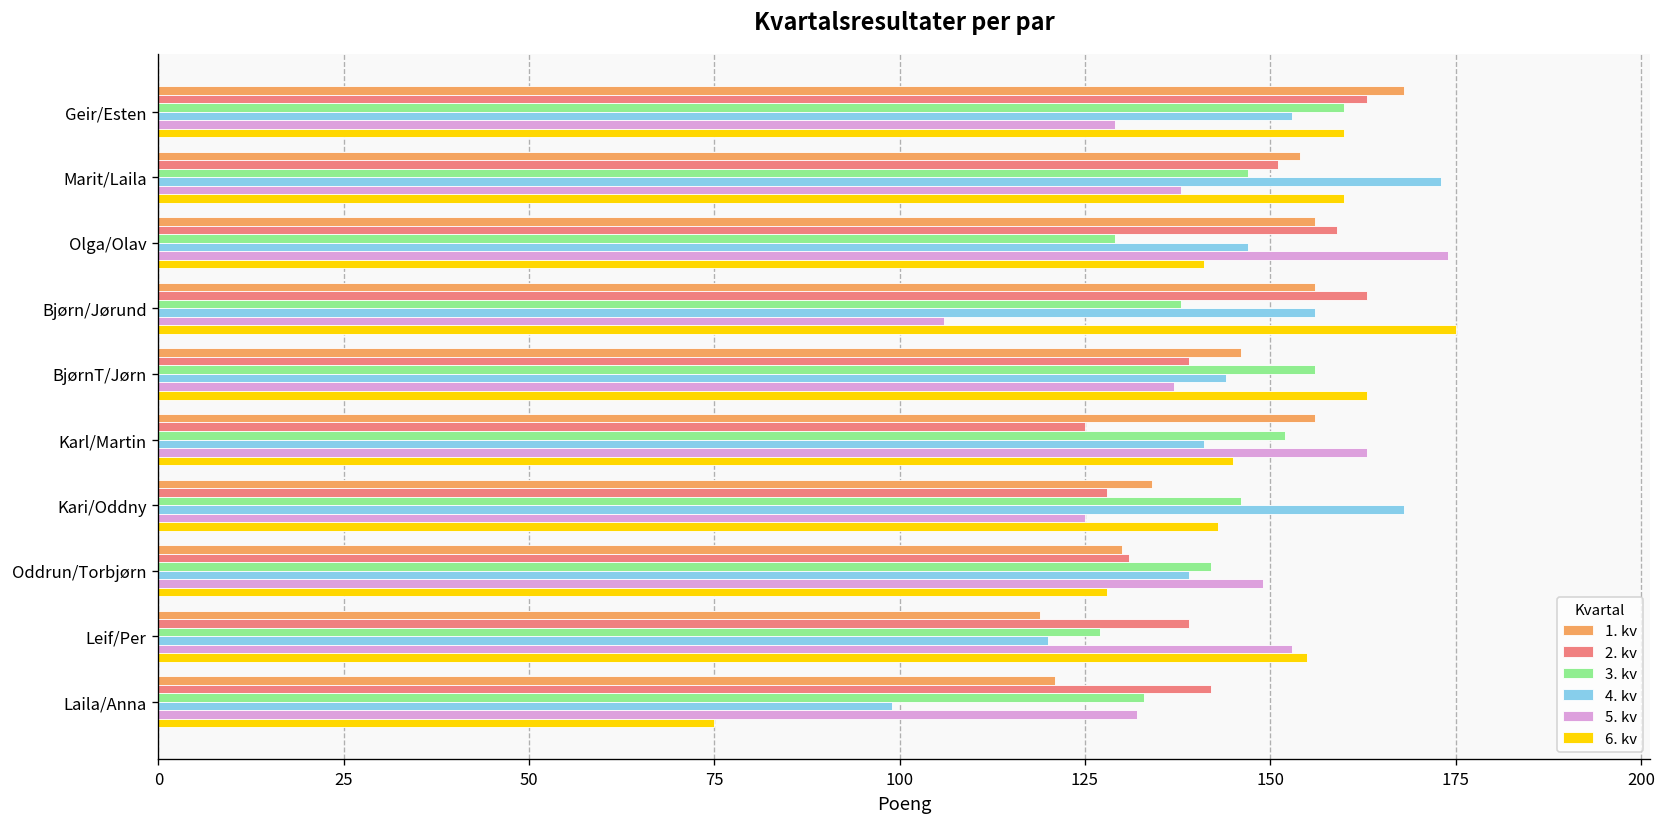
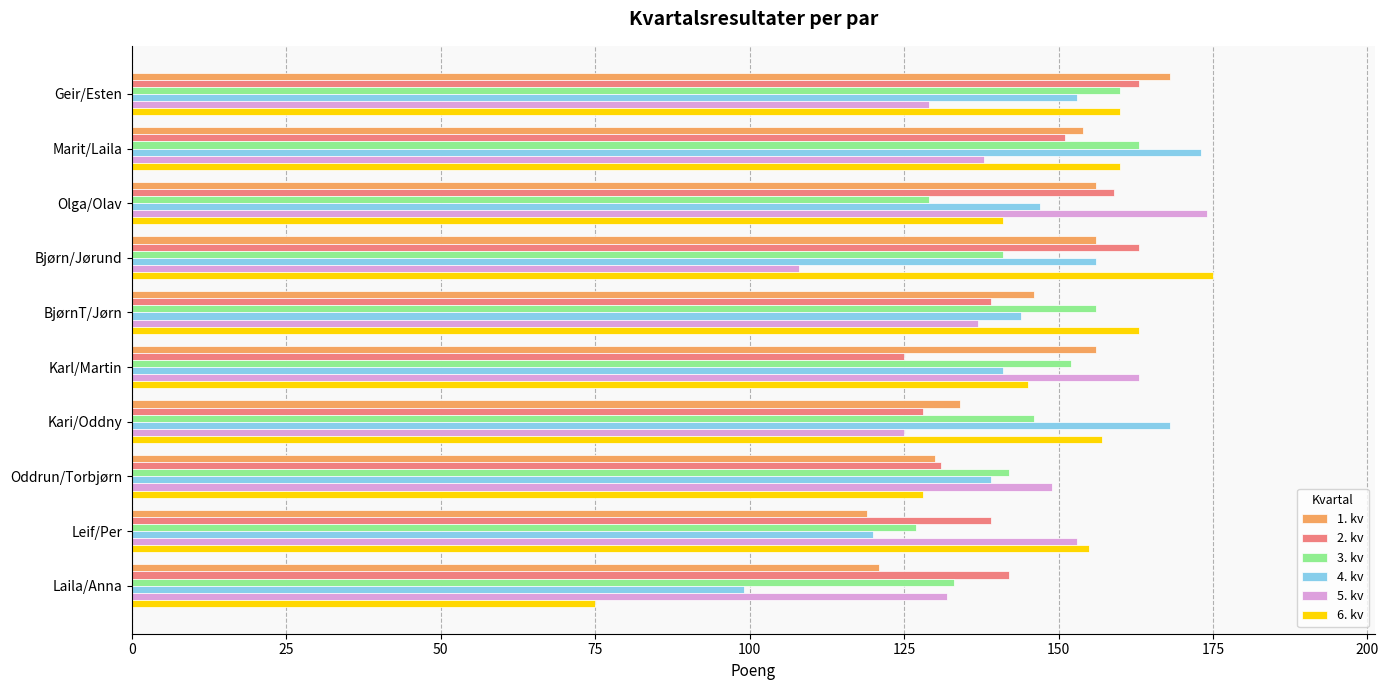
3. kv, Marit/Laila: 147 -> 163
3. kv, Bjørn/Jørund: 138 -> 141
5. kv, Bjørn/Jørund: 106 -> 108
6. kv, Kari/Oddny: 143 -> 157
